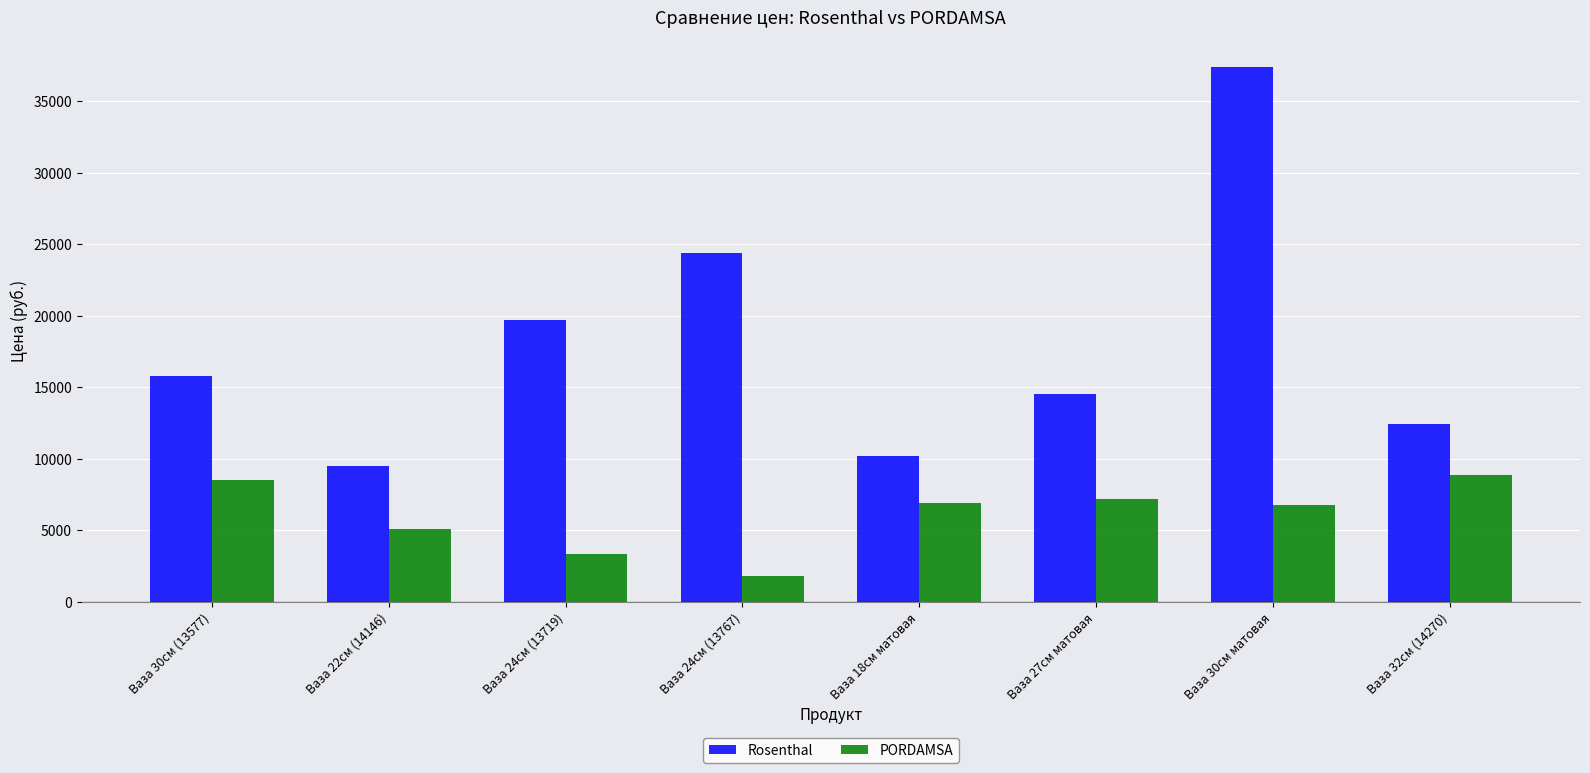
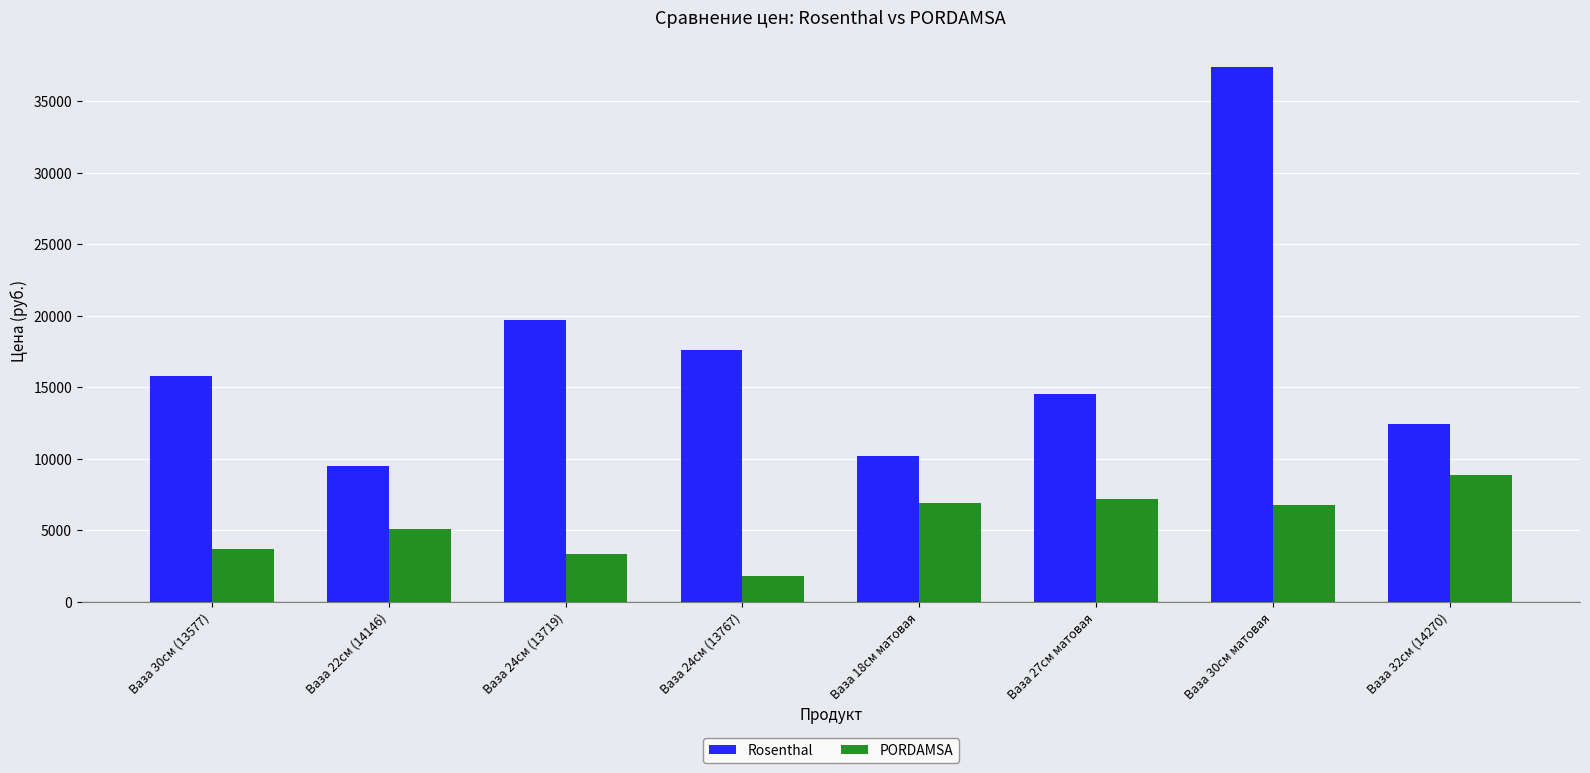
PORDAMSA, Ваза 30см (13577): 8500 -> 3600
Rosenthal, Ваза 24см (13767): 24400 -> 17600
